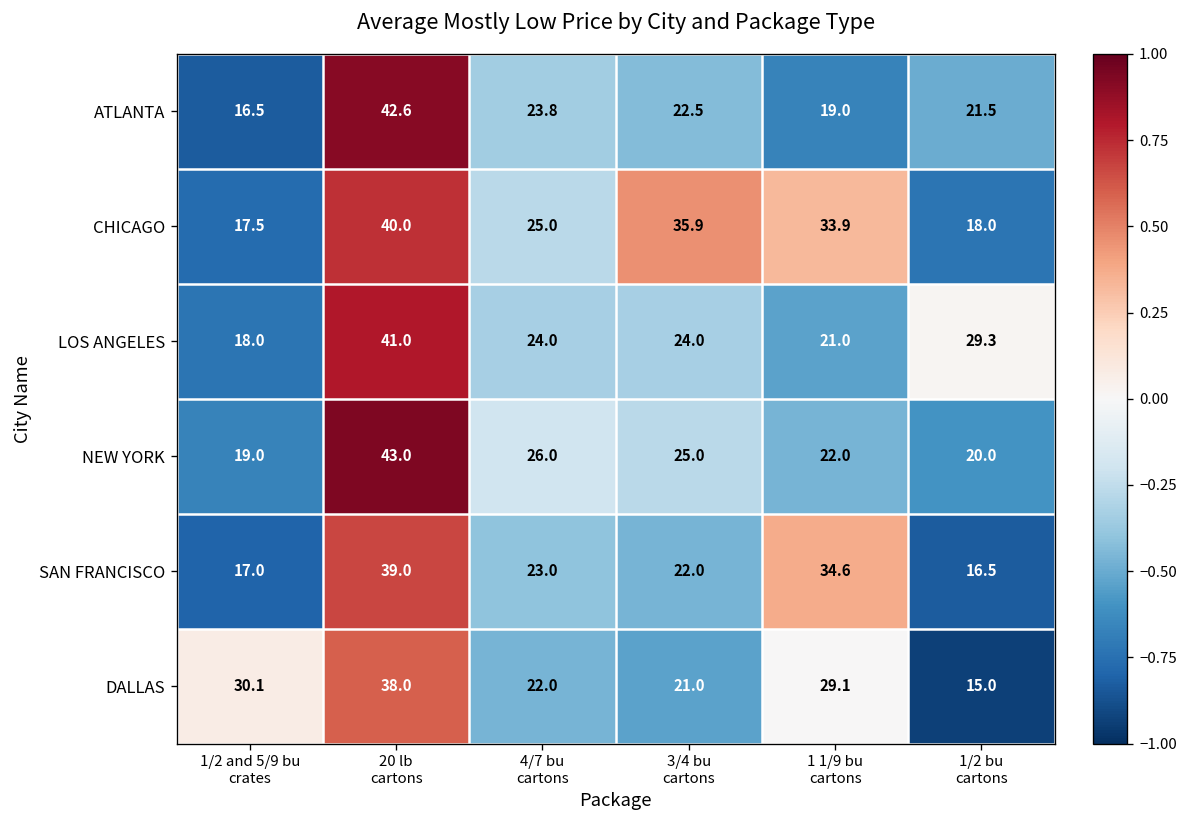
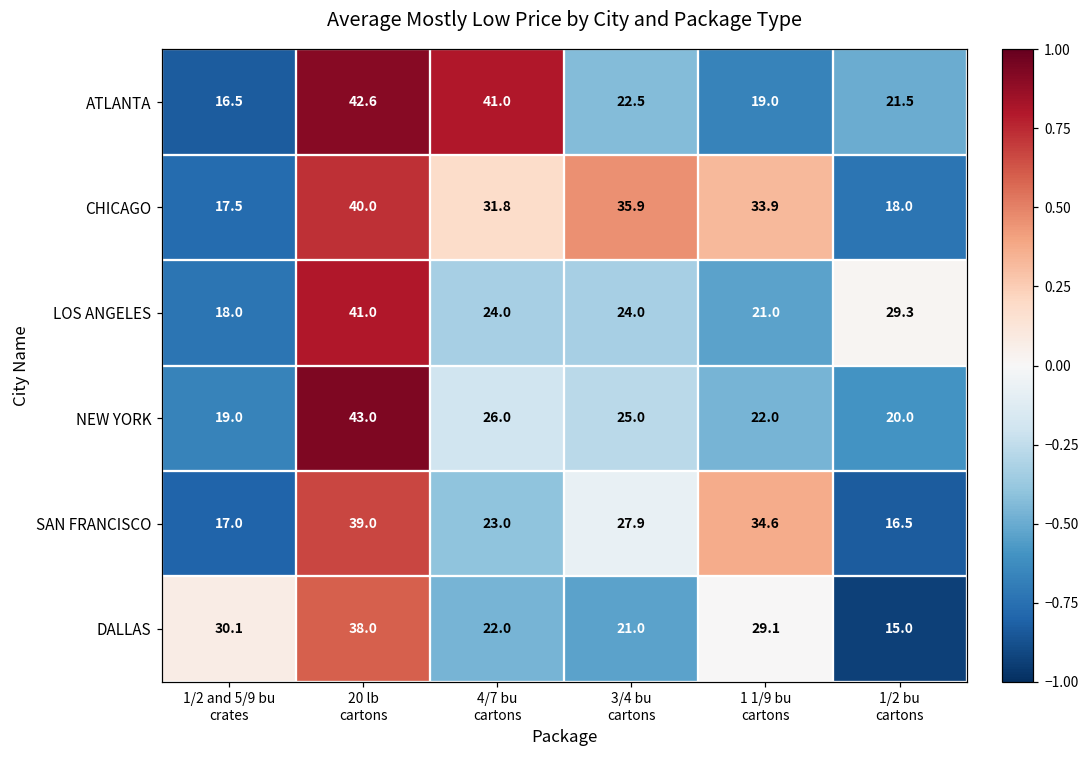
ATLANTA, 4/7 bu cartons: 23.8 -> 41.0
CHICAGO, 4/7 bu cartons: 25.0 -> 31.8
SAN FRANCISCO, 3/4 bu cartons: 22.0 -> 27.9
